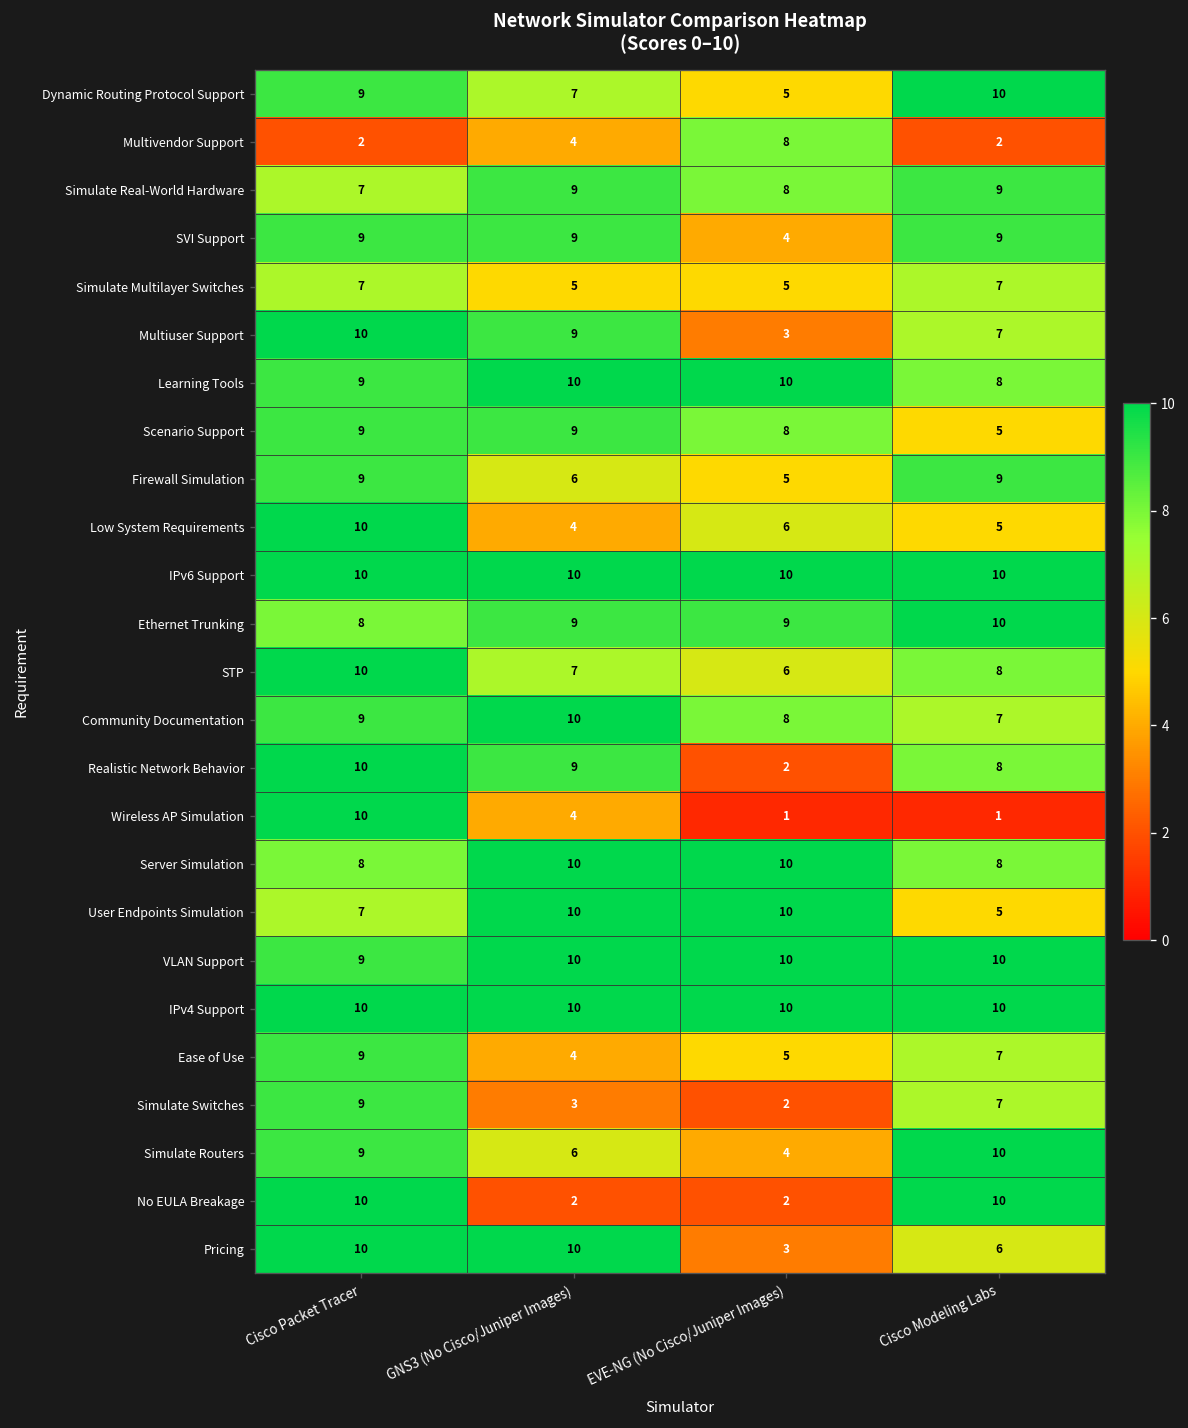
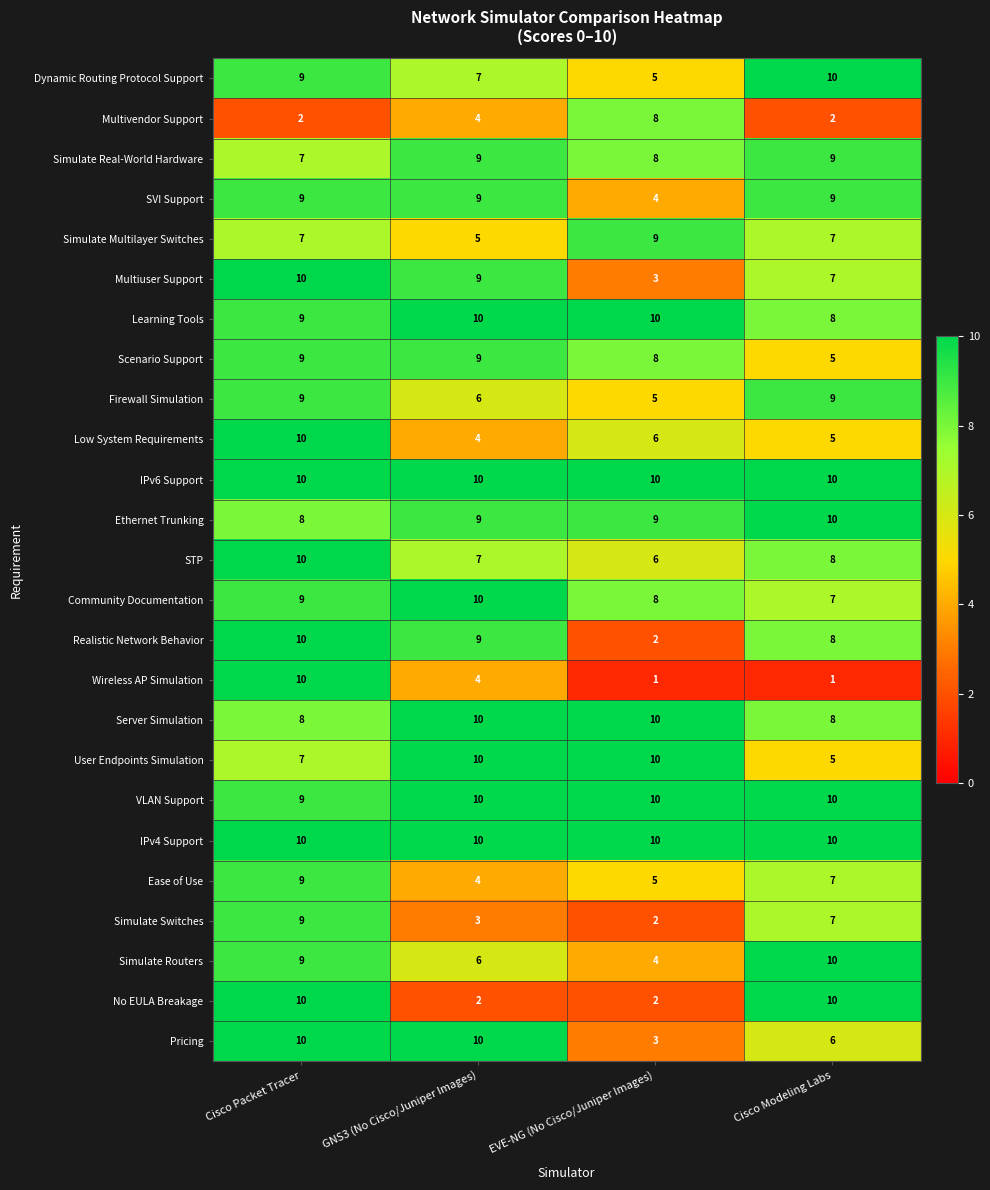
Simulate Multilayer Switches, EVE-NG (No Cisco/Juniper Images): 5 -> 9
